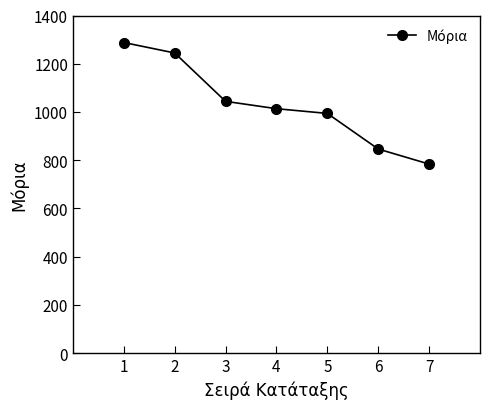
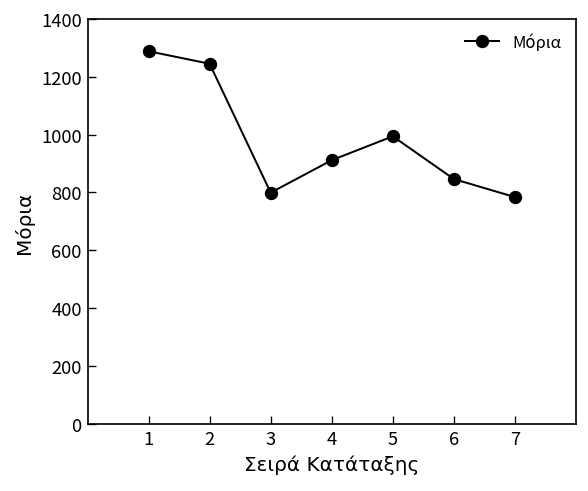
3: 1040 -> 800
4: 1010 -> 910
